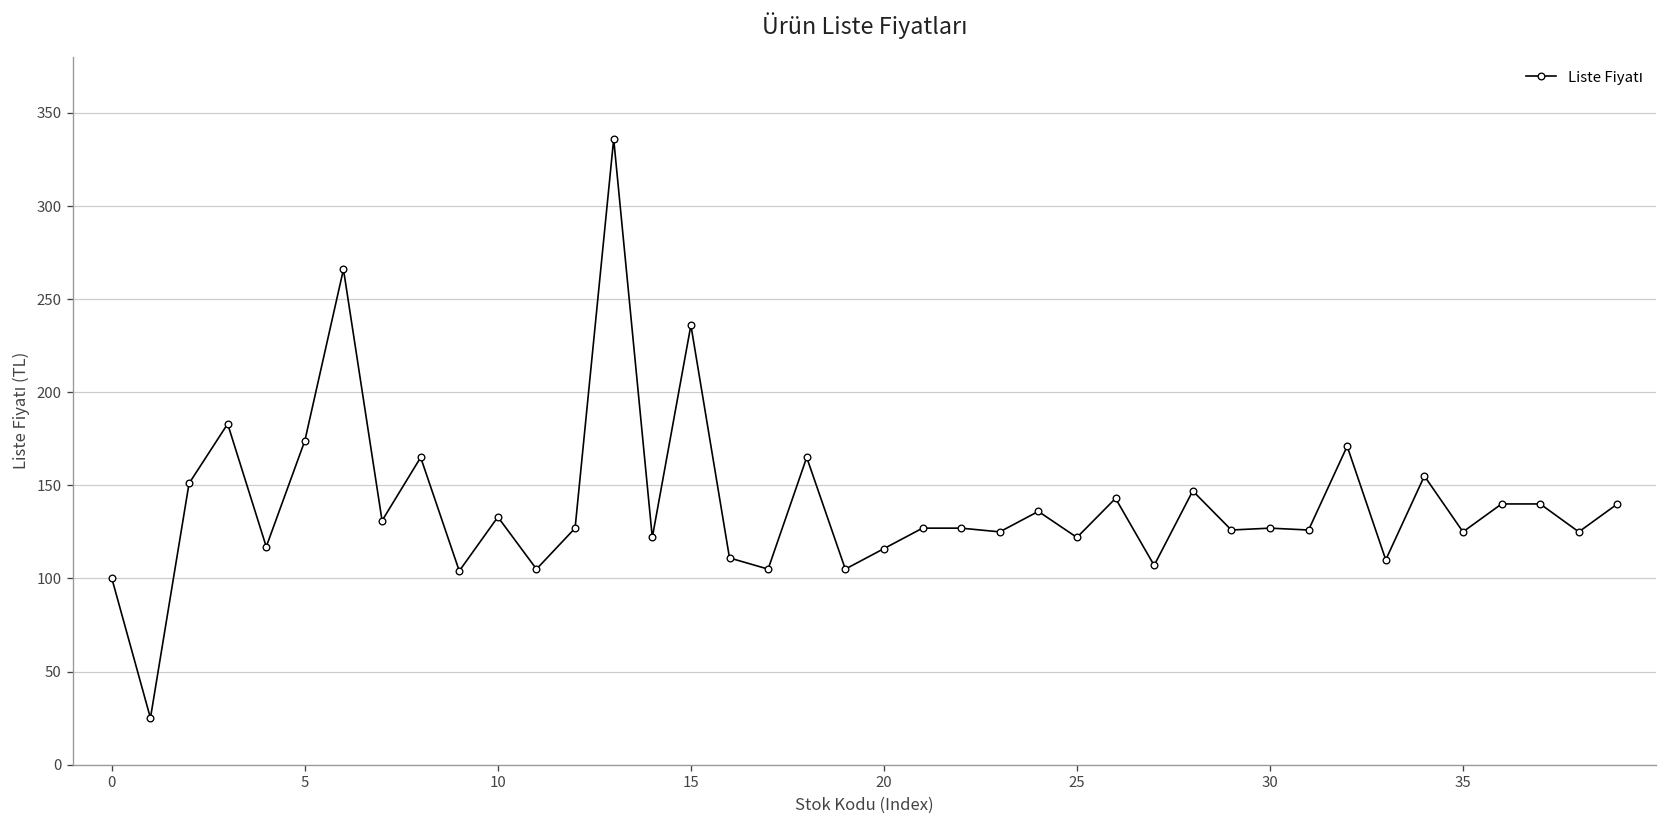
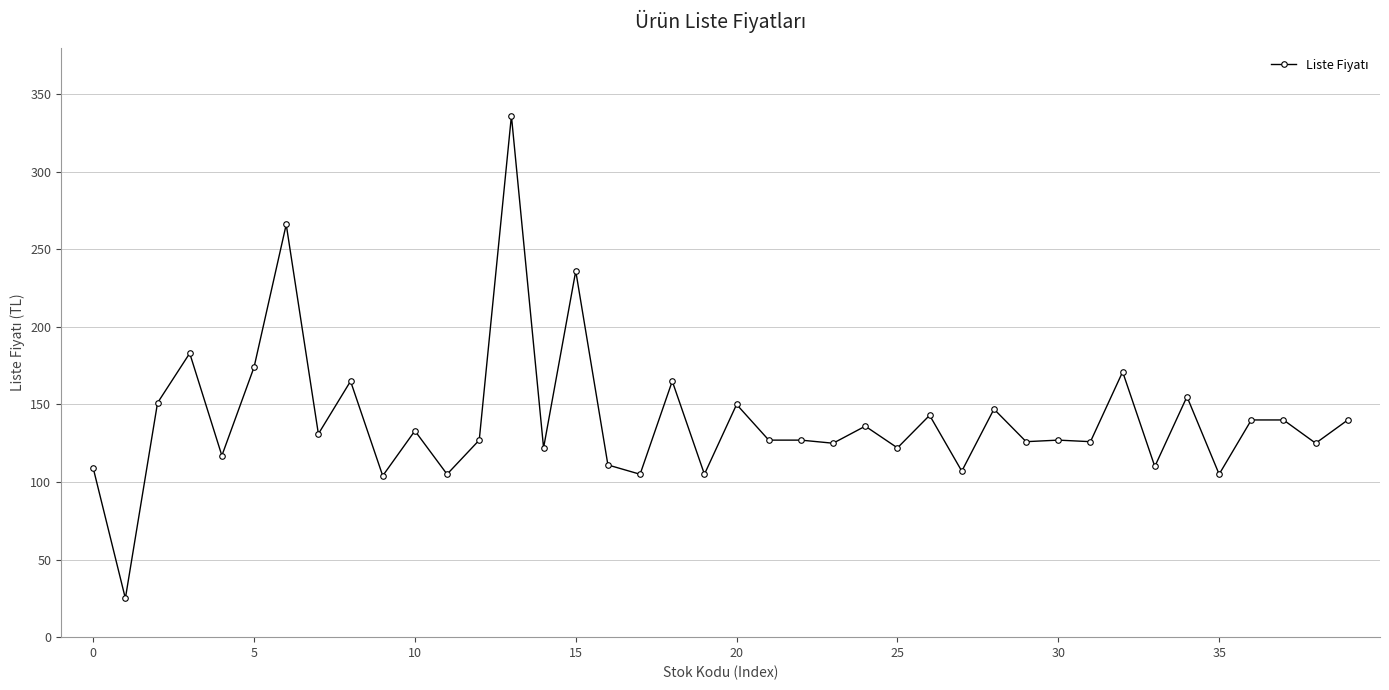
0: 100 -> 109
20: 116 -> 150
35: 125 -> 105
